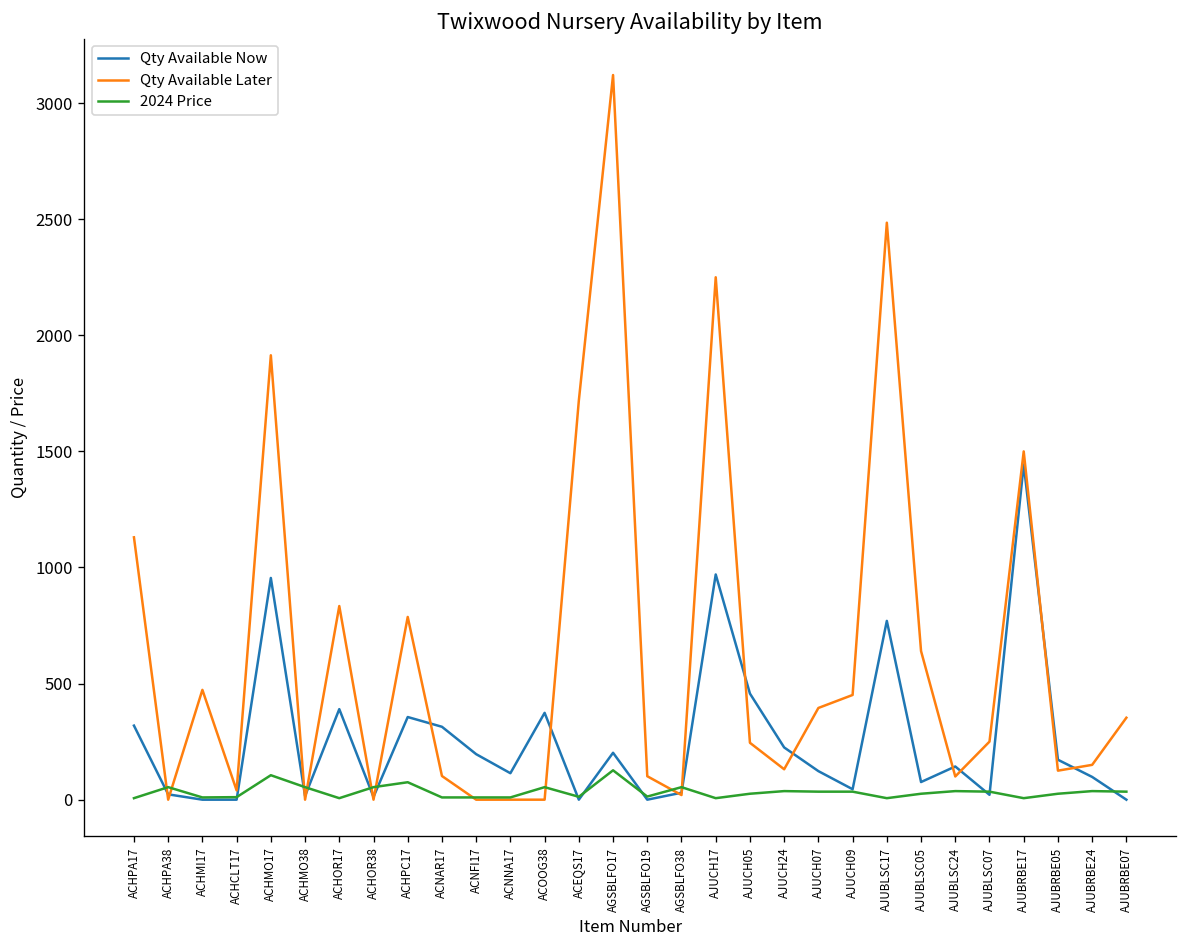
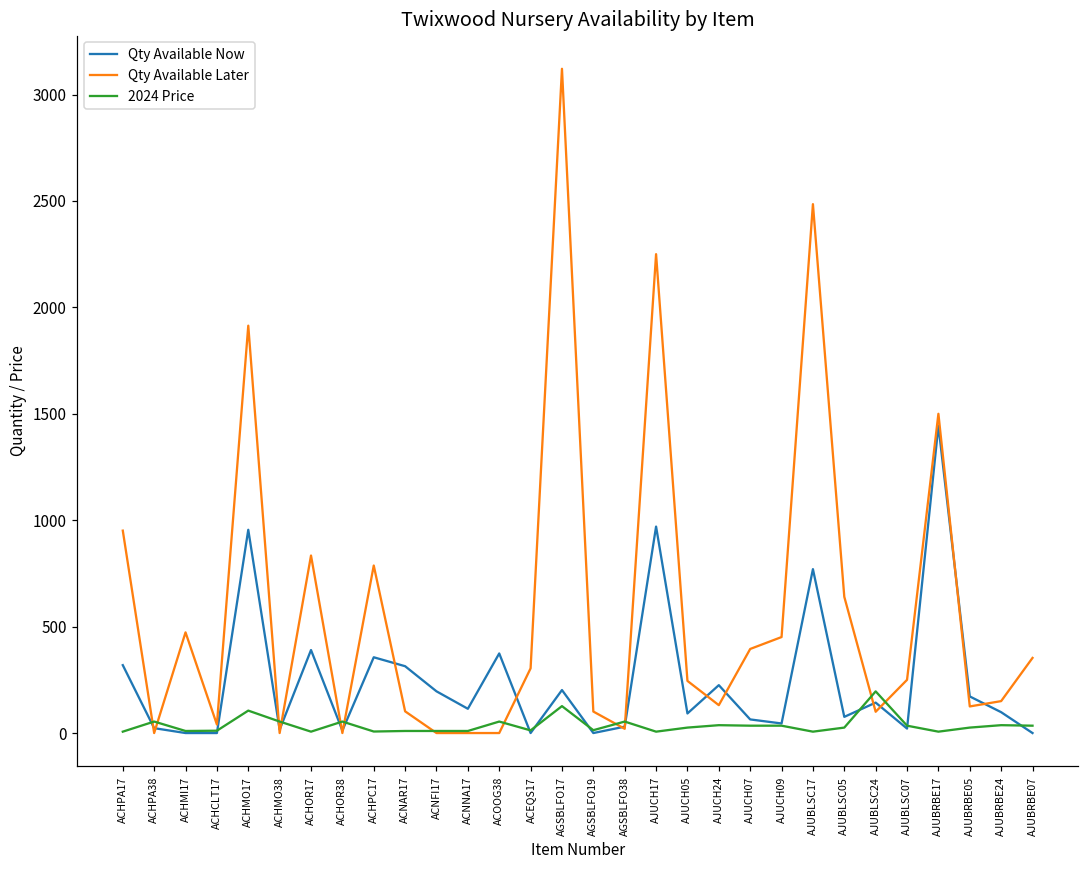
Qty Available Later, ACHPA17: 1130 -> 950
2024 Price, ACHPC17: 80 -> 10
Qty Available Later, ACEQS17: 1720 -> 300
Qty Available Now, AJUCH05: 460 -> 90
Qty Available Now, AJUCH07: 120 -> 60
2024 Price, AJUBLSC24: 40 -> 200
